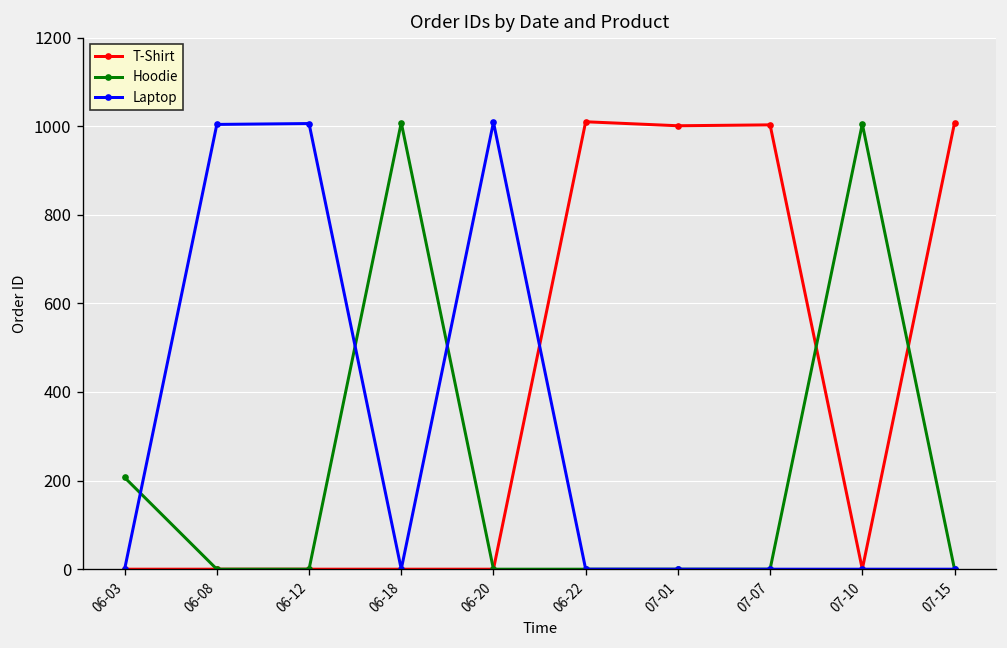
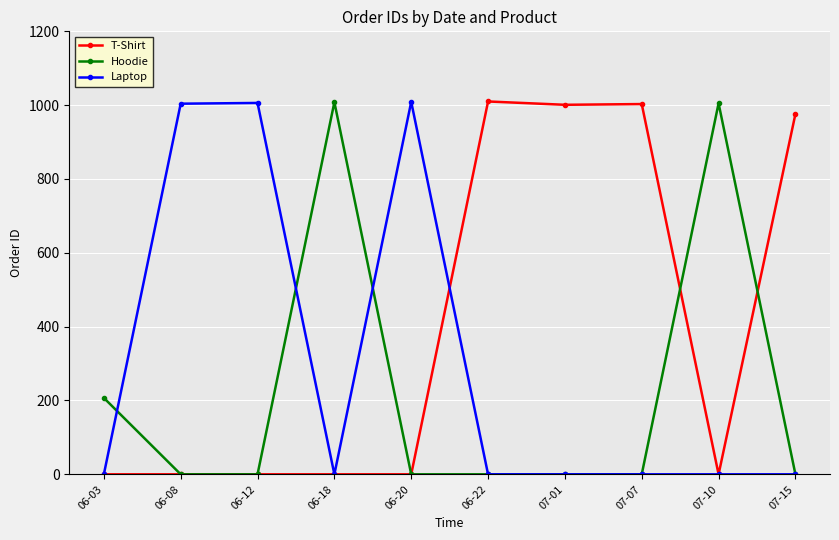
T-Shirt, 07-15: 1010 -> 980
